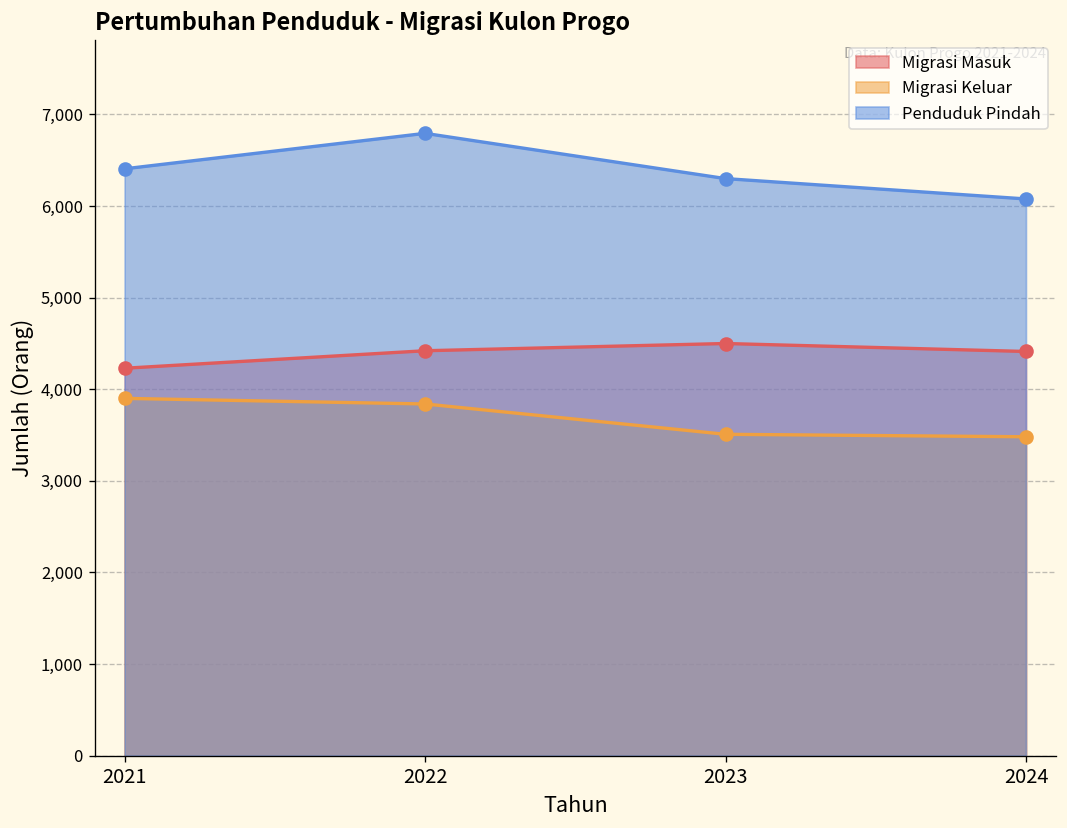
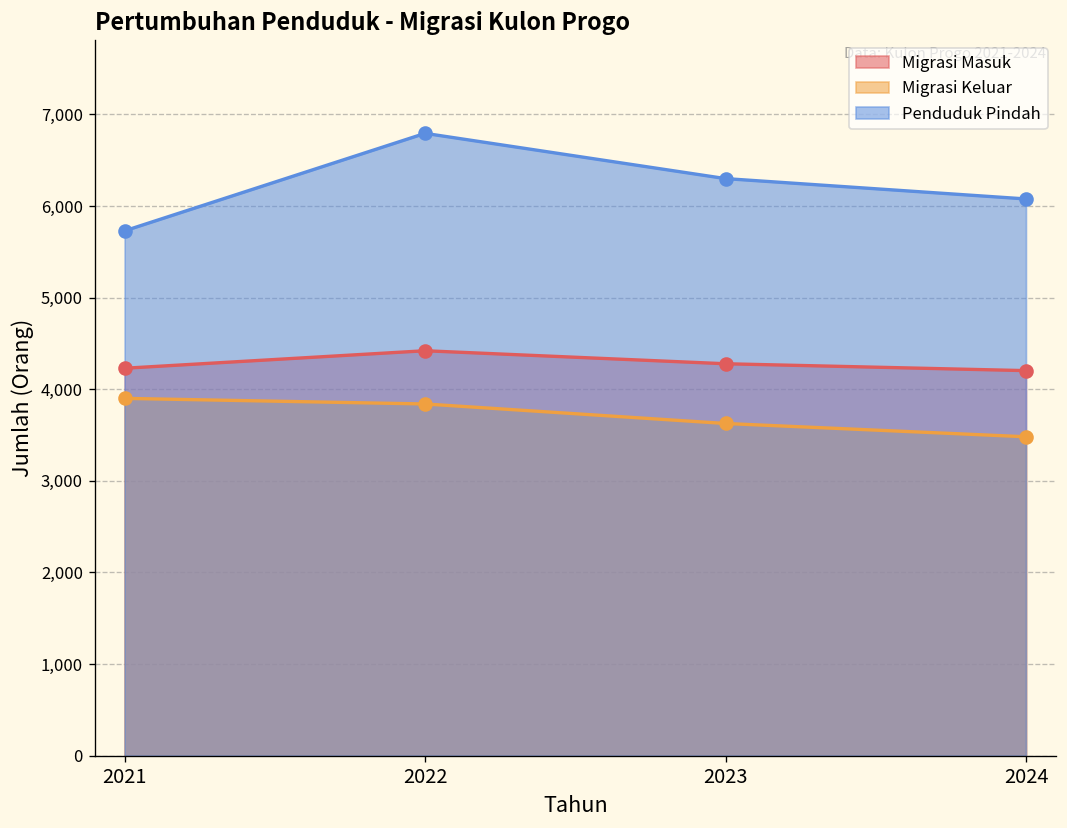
Penduduk Pindah, 2021: 6,400 -> 5,700
Migrasi Masuk, 2023: 4,500 -> 4,300
Migrasi Keluar, 2023: 3,500 -> 3,600
Migrasi Masuk, 2024: 4,400 -> 4,200
